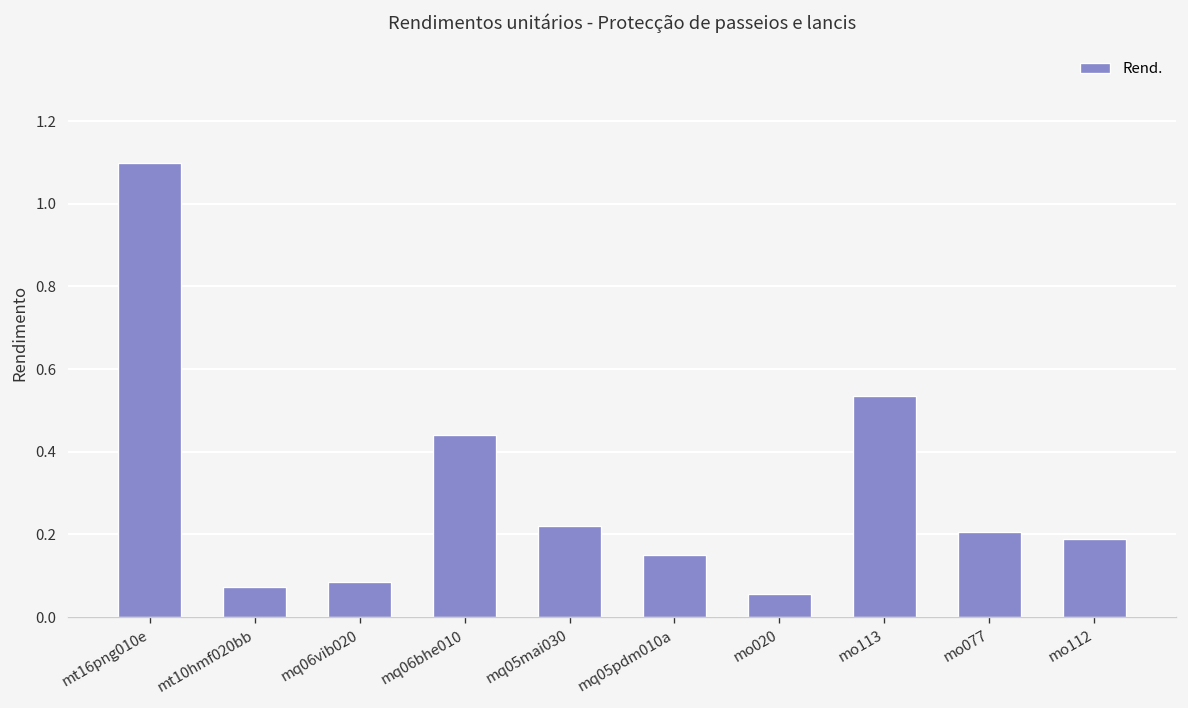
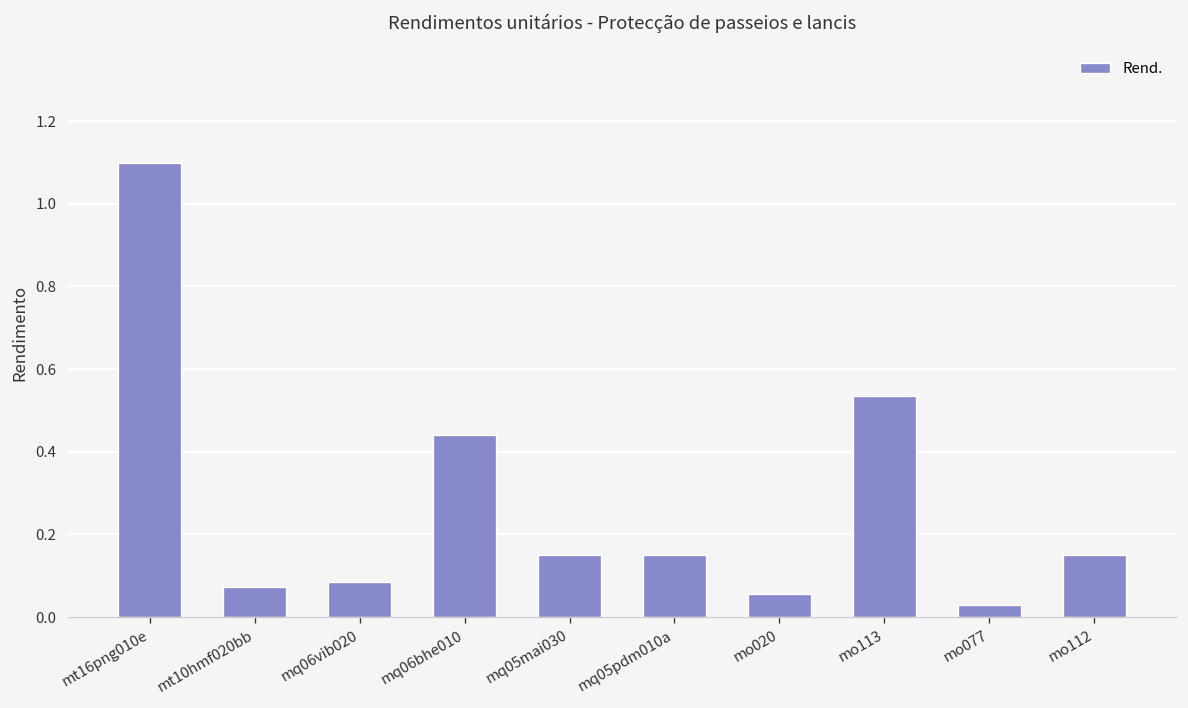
mq05mai030: 0.22 -> 0.15
mo077: 0.21 -> 0.03
mo112: 0.19 -> 0.15
